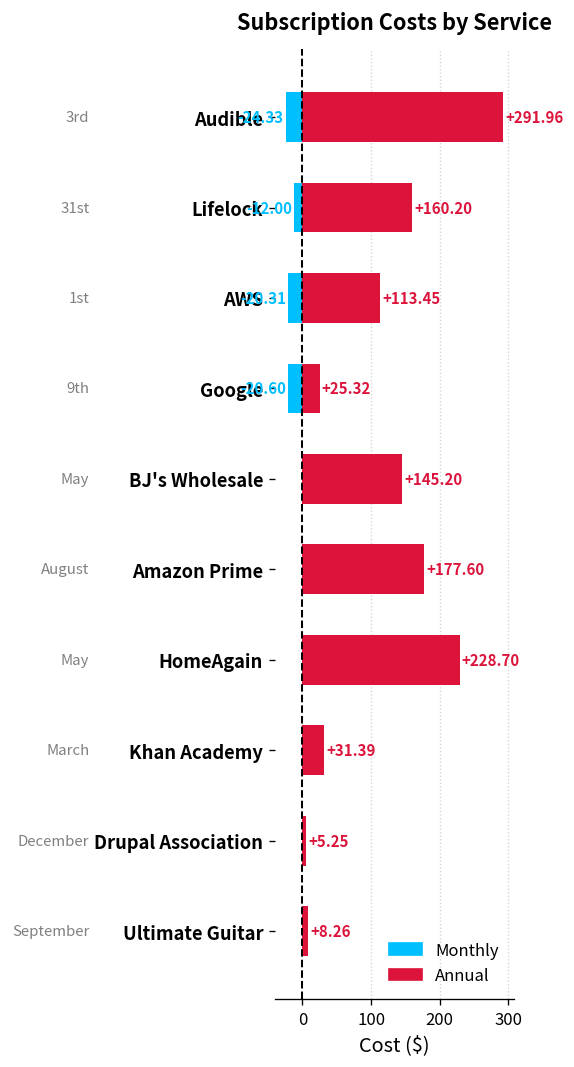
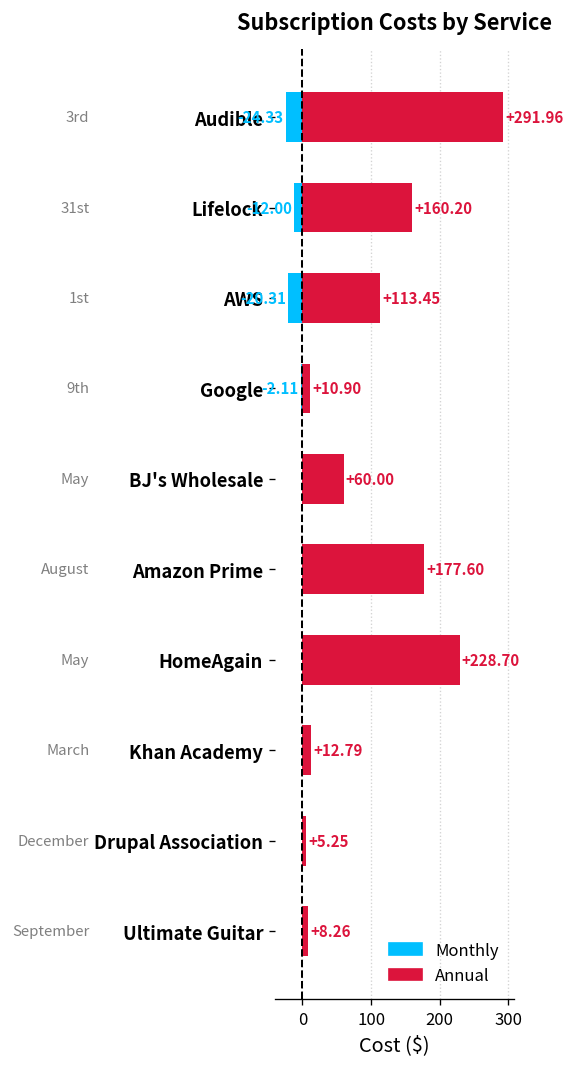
Monthly, Google: -20.60 -> -2.11
Annual, Google: +25.32 -> +10.90
Annual, BJ's Wholesale: +145.20 -> +60.00
Annual, Khan Academy: +31.39 -> +12.79
